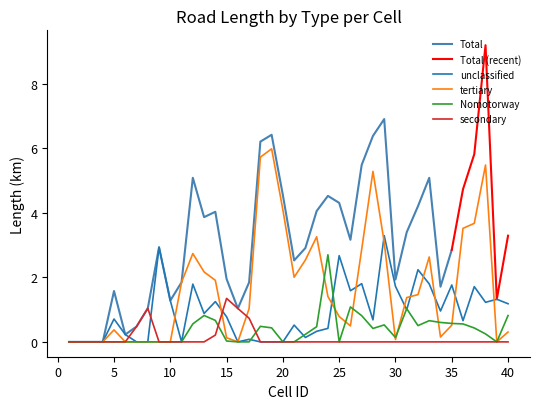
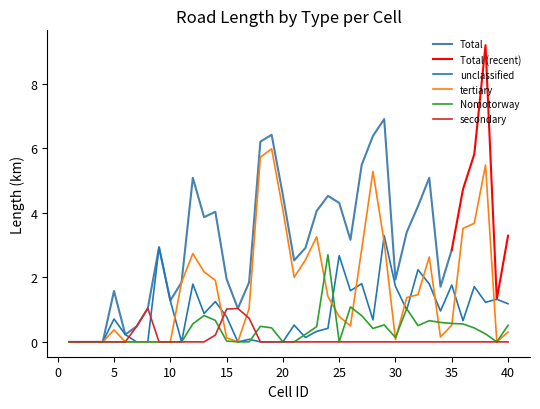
secondary, 15: 1.3 -> 1.0
Nomotorway, 40: 0.8 -> 0.5
